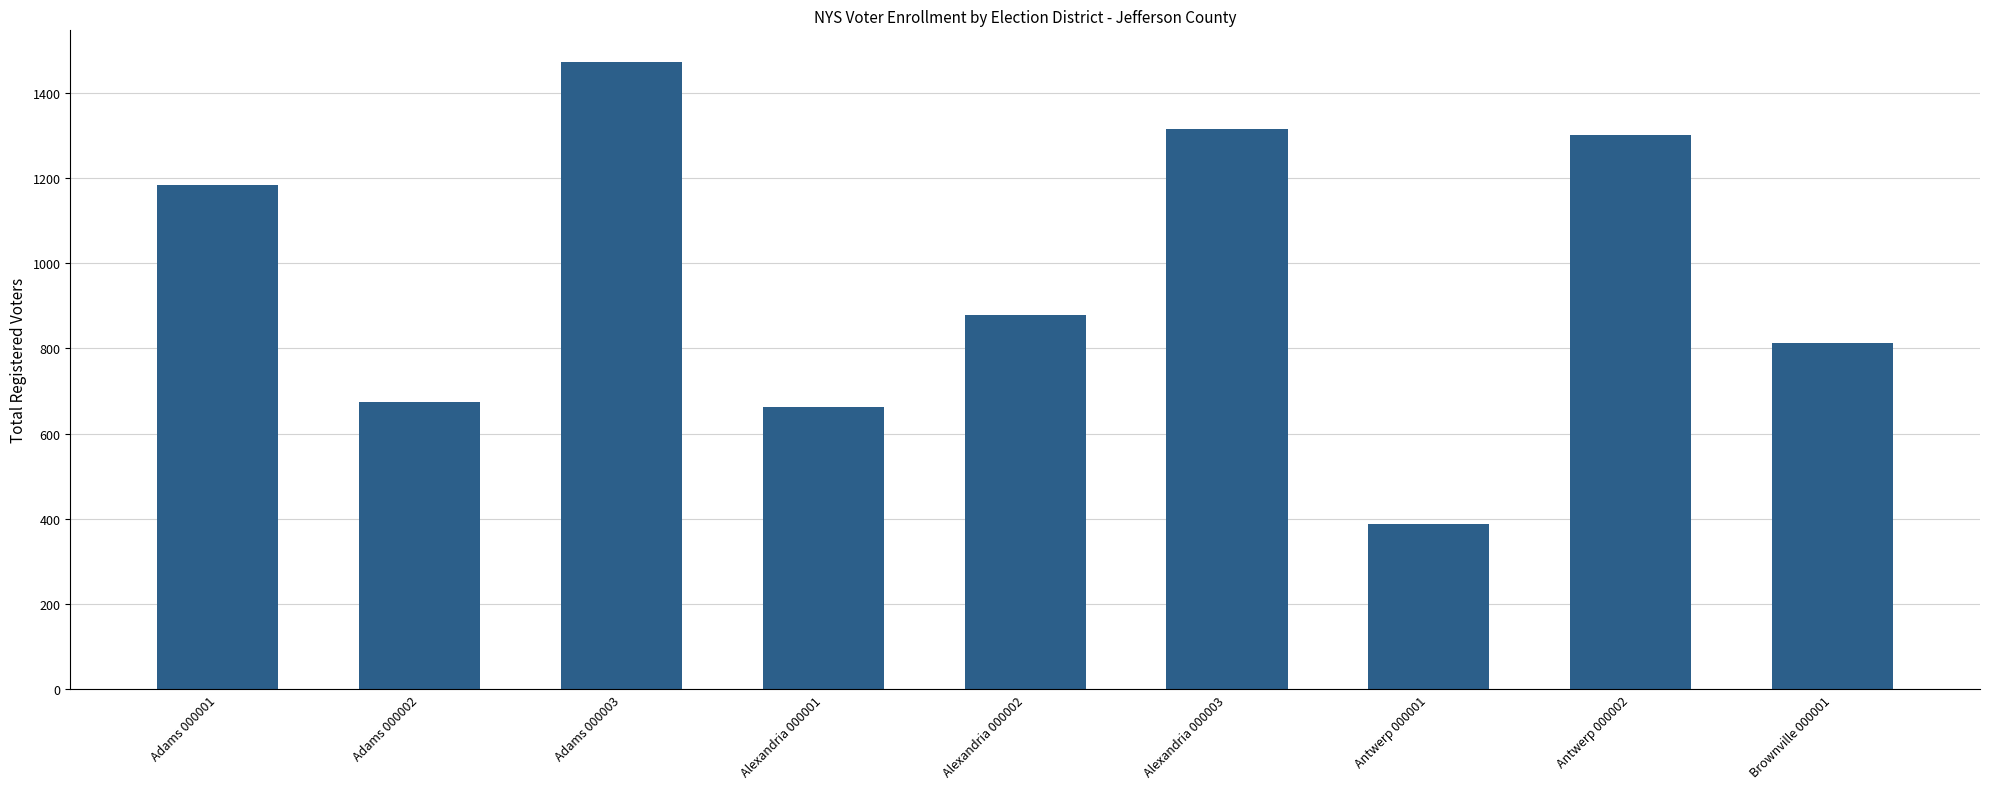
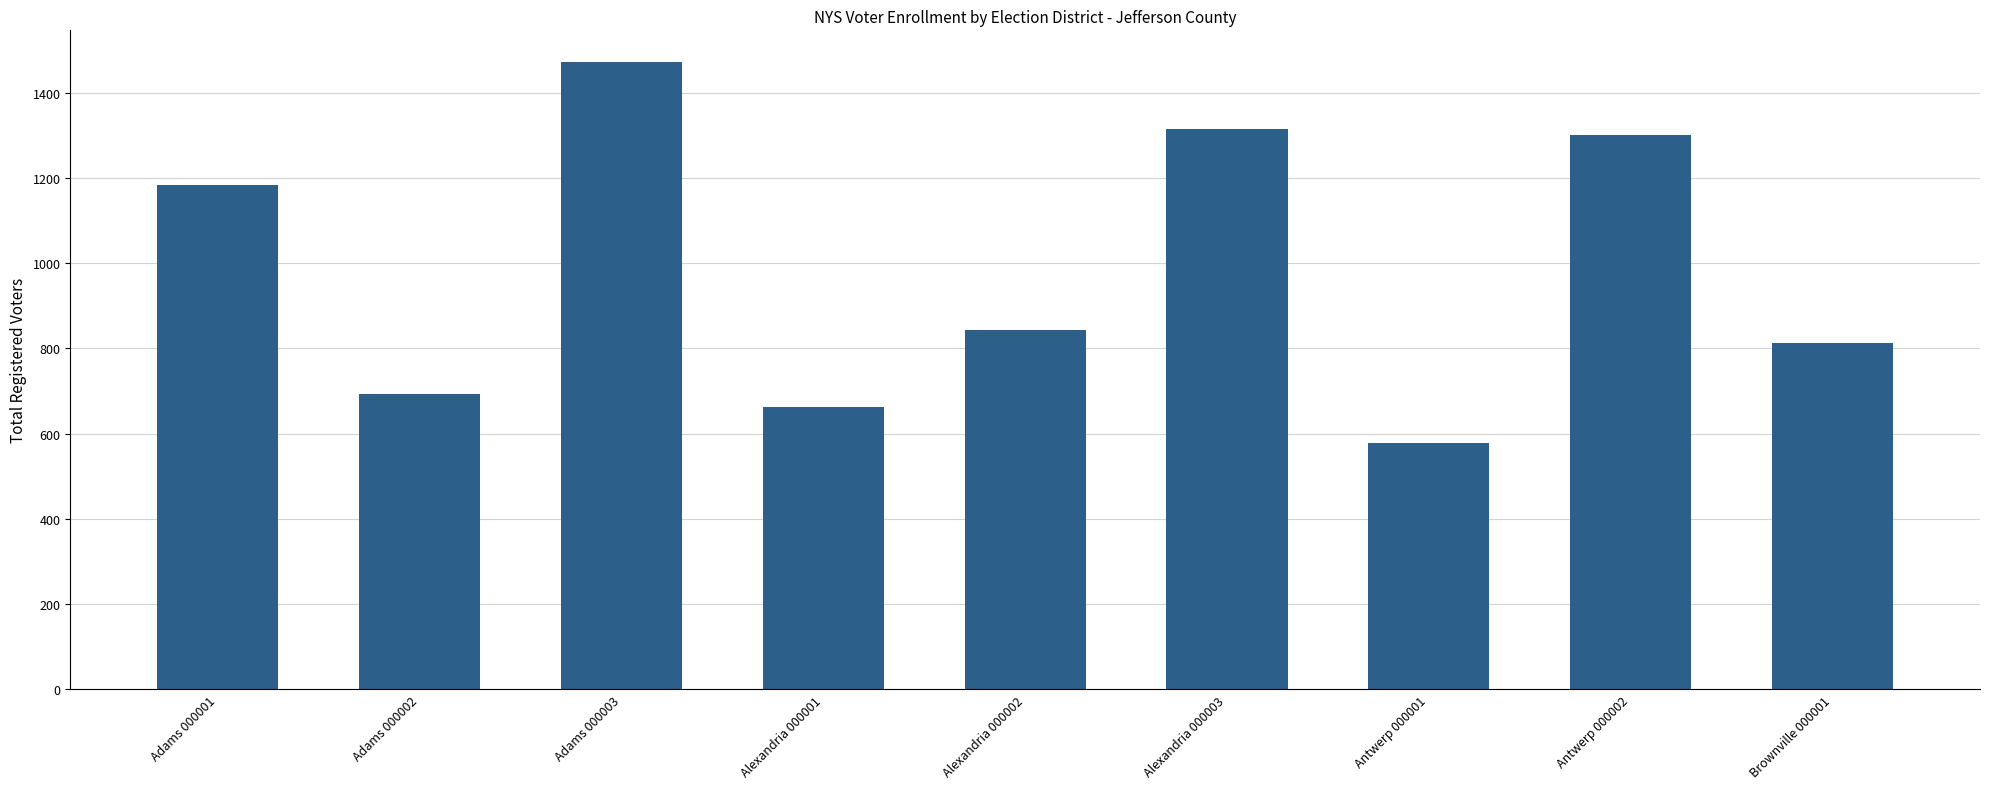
Adams 000002: 670 -> 690
Alexandria 000002: 880 -> 840
Antwerp 000001: 390 -> 580
